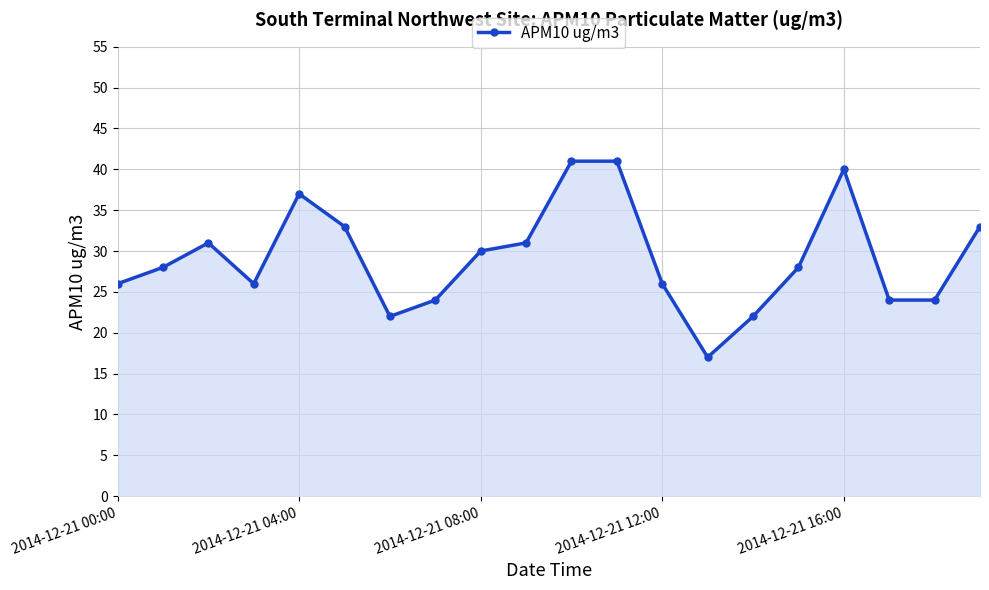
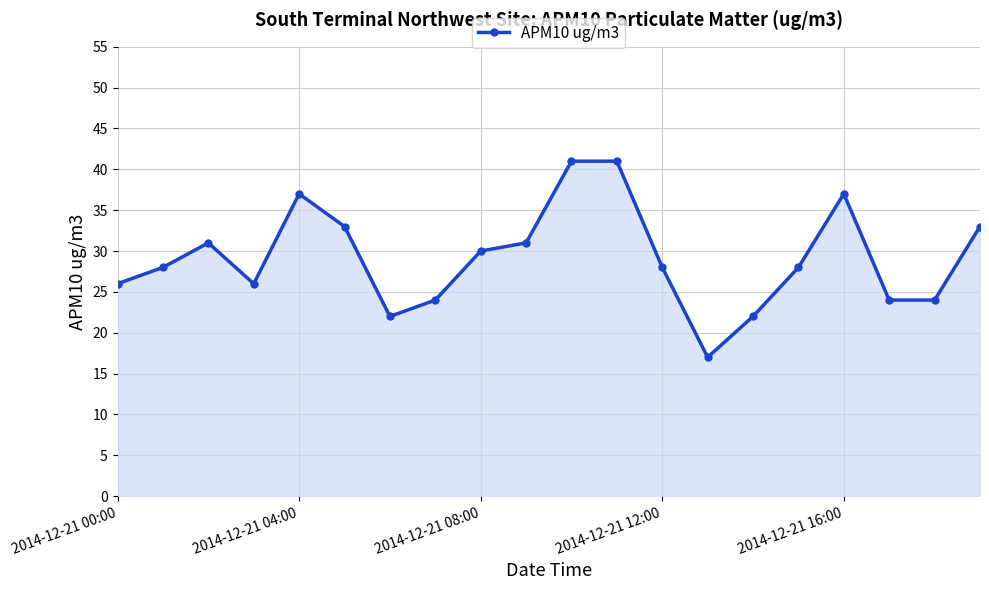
2014-12-21 12:00: 26 -> 28
2014-12-21 16:00: 40 -> 37
